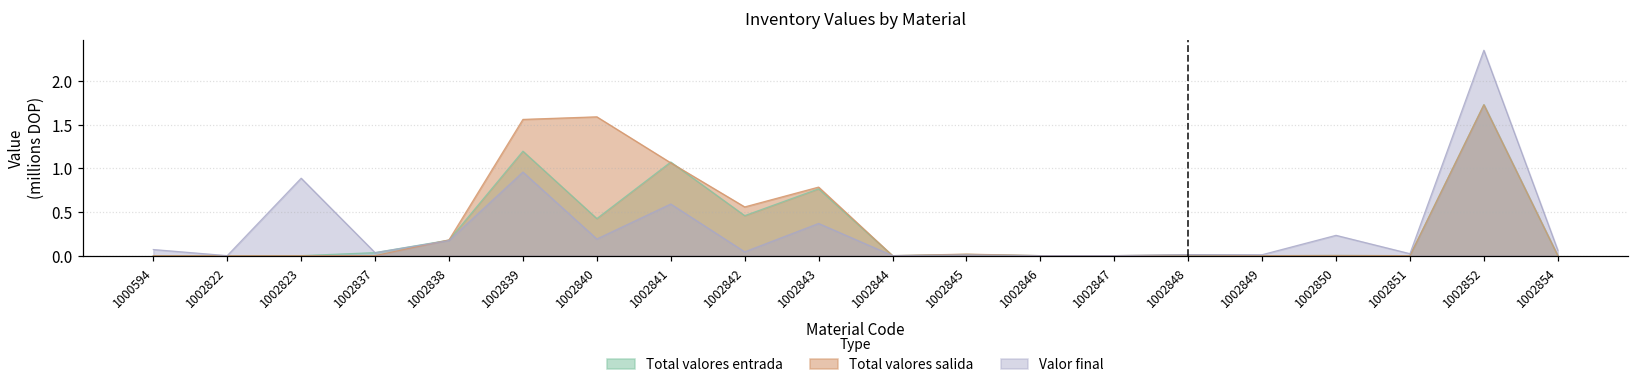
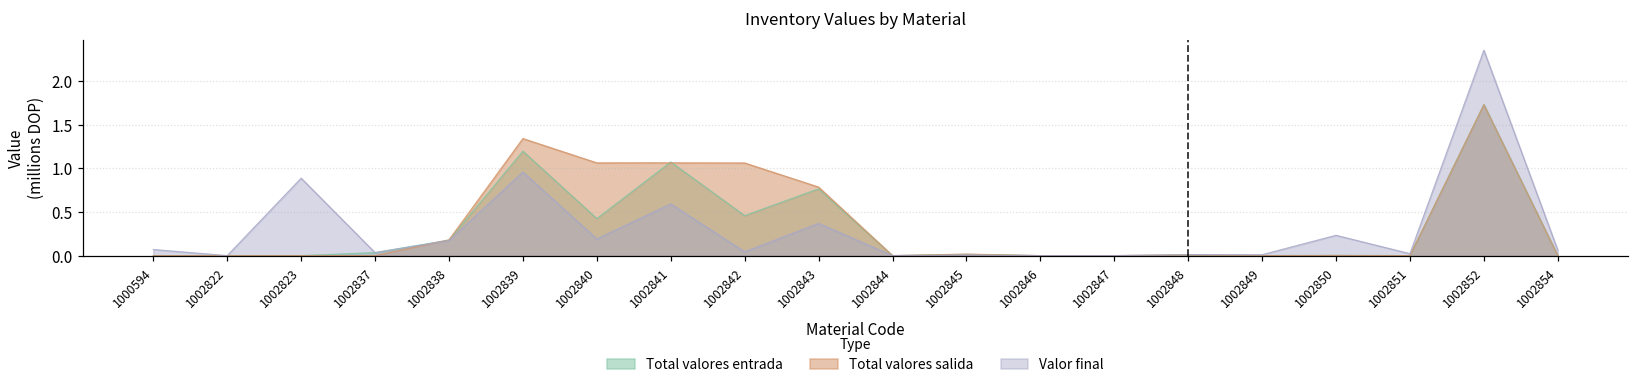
Total valores salida, 1002839: 1.6 -> 1.3
Total valores salida, 1002840: 1.6 -> 1.1
Total valores salida, 1002842: 0.6 -> 1.1
